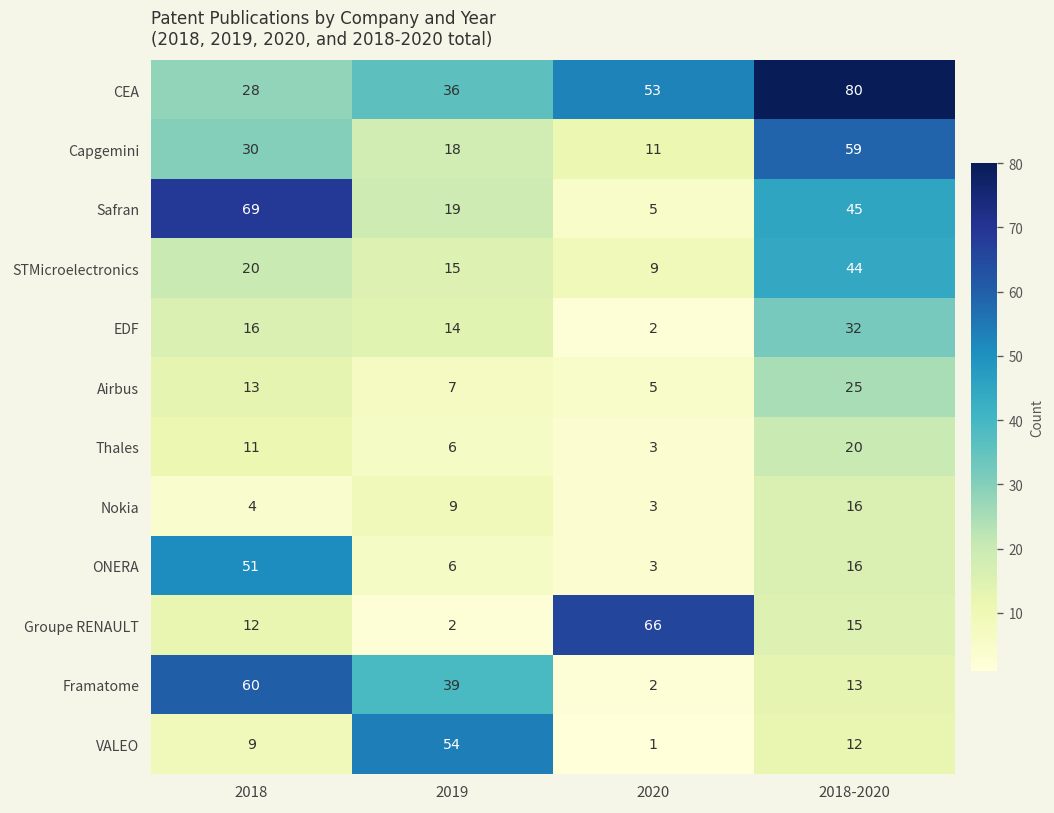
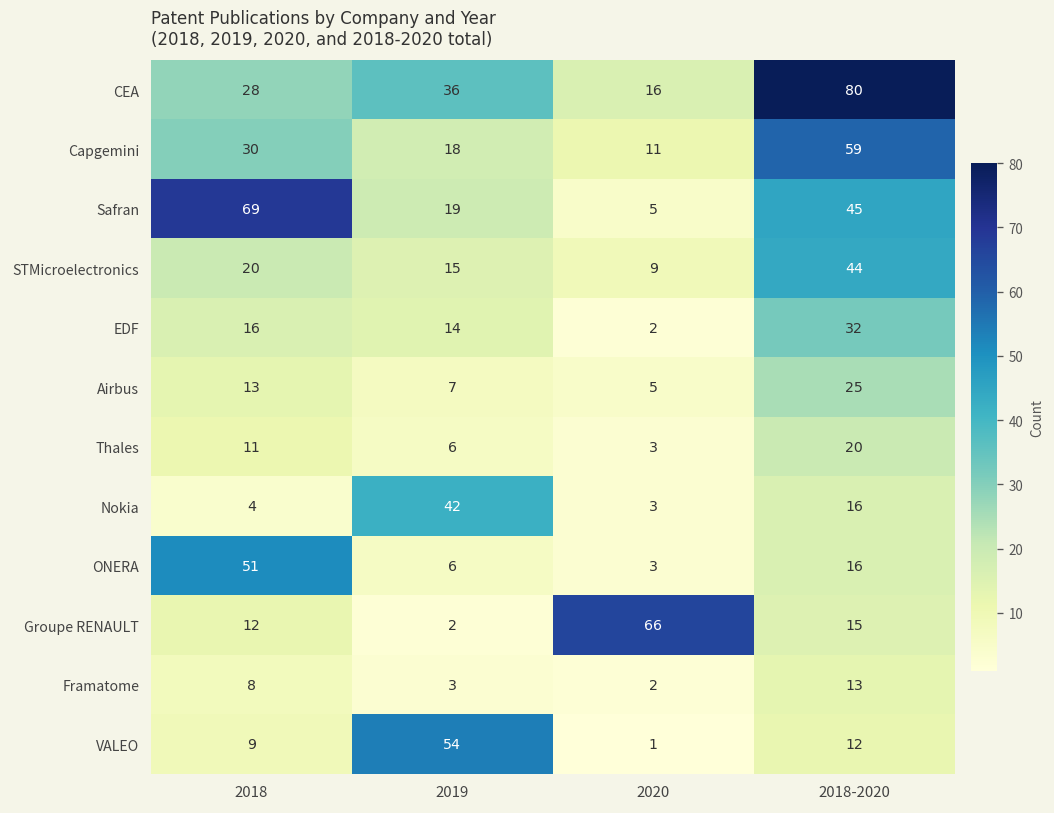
CEA, 2020: 53 -> 16
Nokia, 2019: 9 -> 42
Framatome, 2018: 60 -> 8
Framatome, 2019: 39 -> 3
